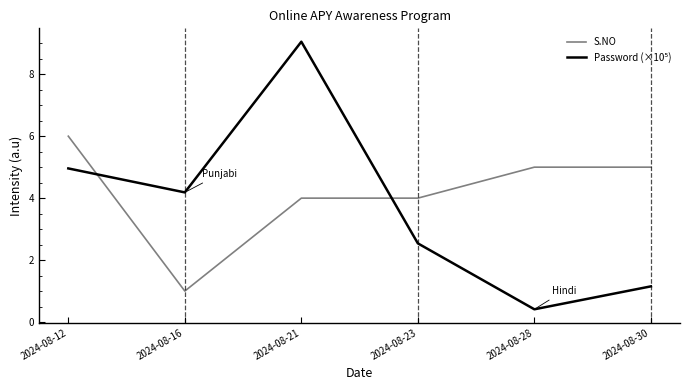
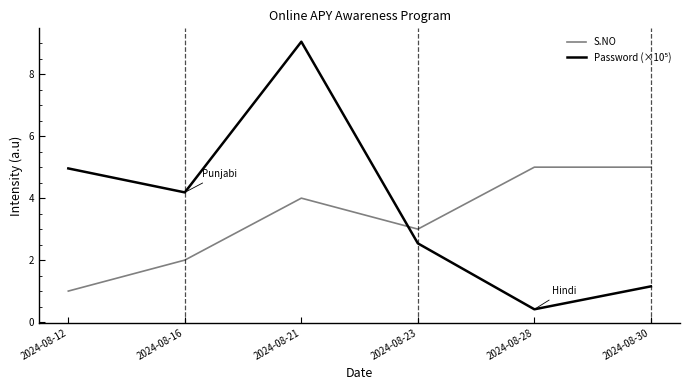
S.NO, 2024-08-12: 6 -> 1
S.NO, 2024-08-16: 1 -> 2
S.NO, 2024-08-23: 4 -> 3
